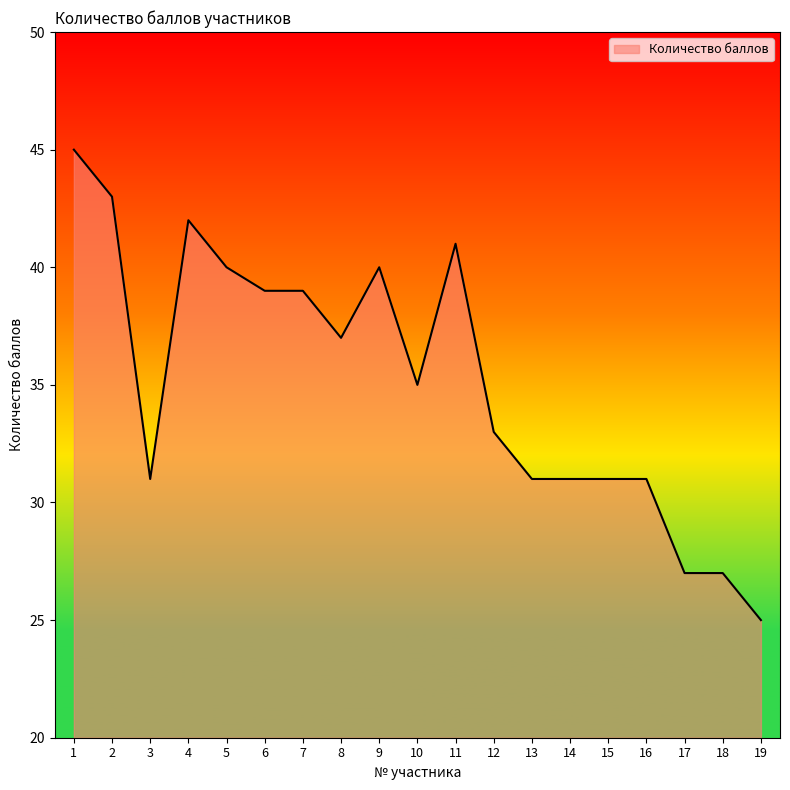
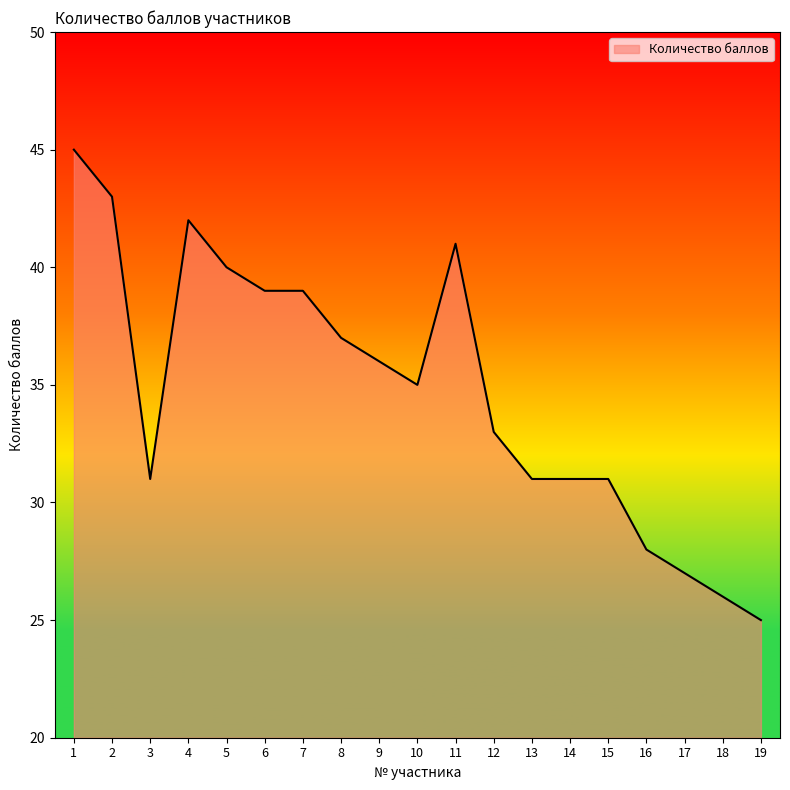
9: 40 -> 36
16: 31 -> 28
18: 27 -> 26
